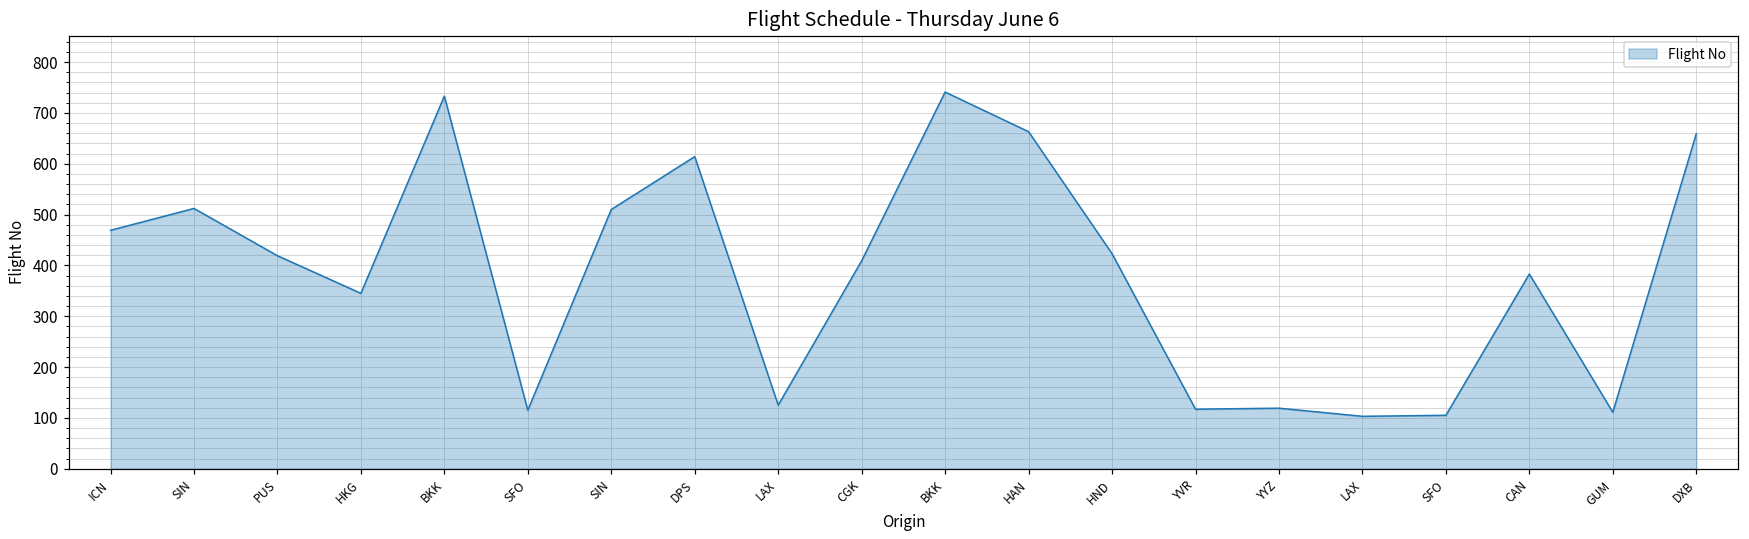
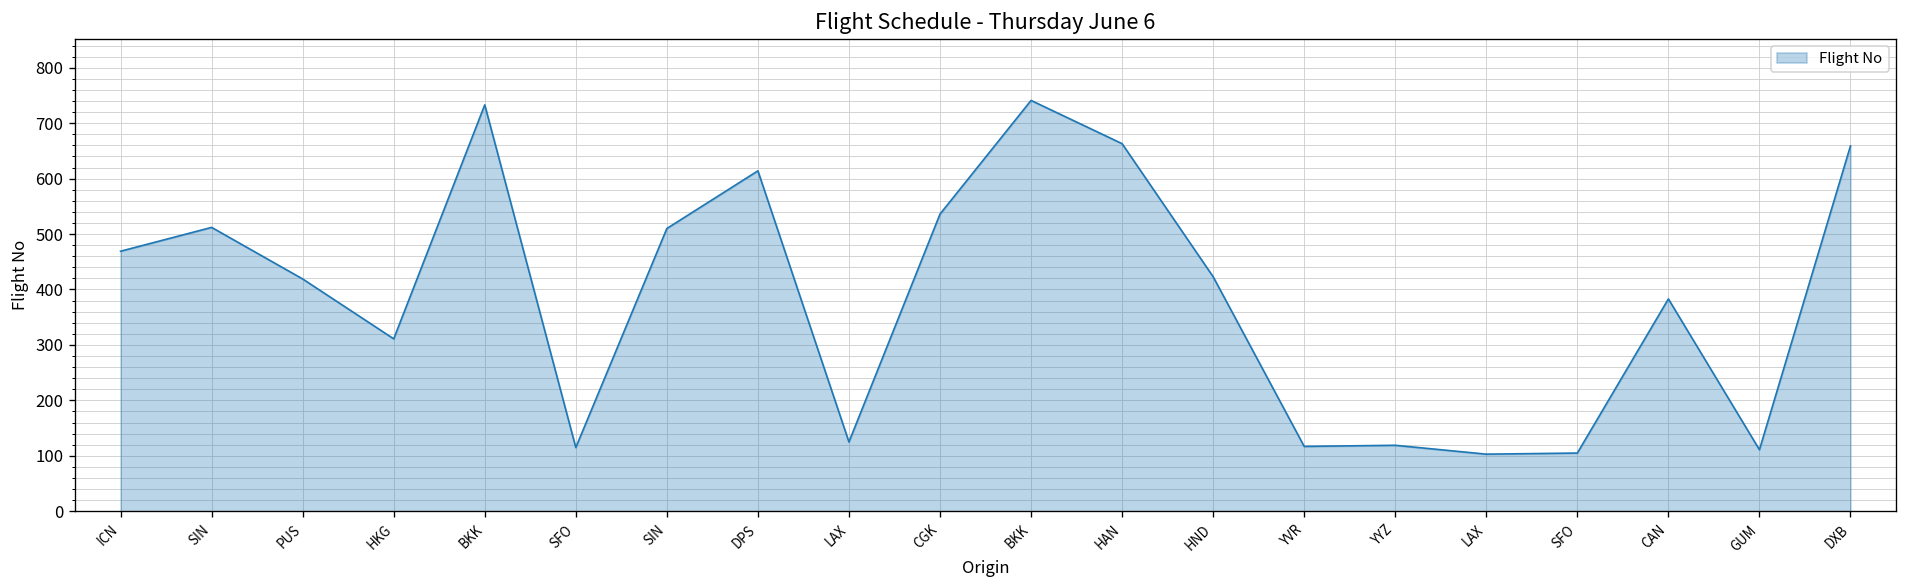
HKG: 350 -> 310
CGK: 410 -> 540
